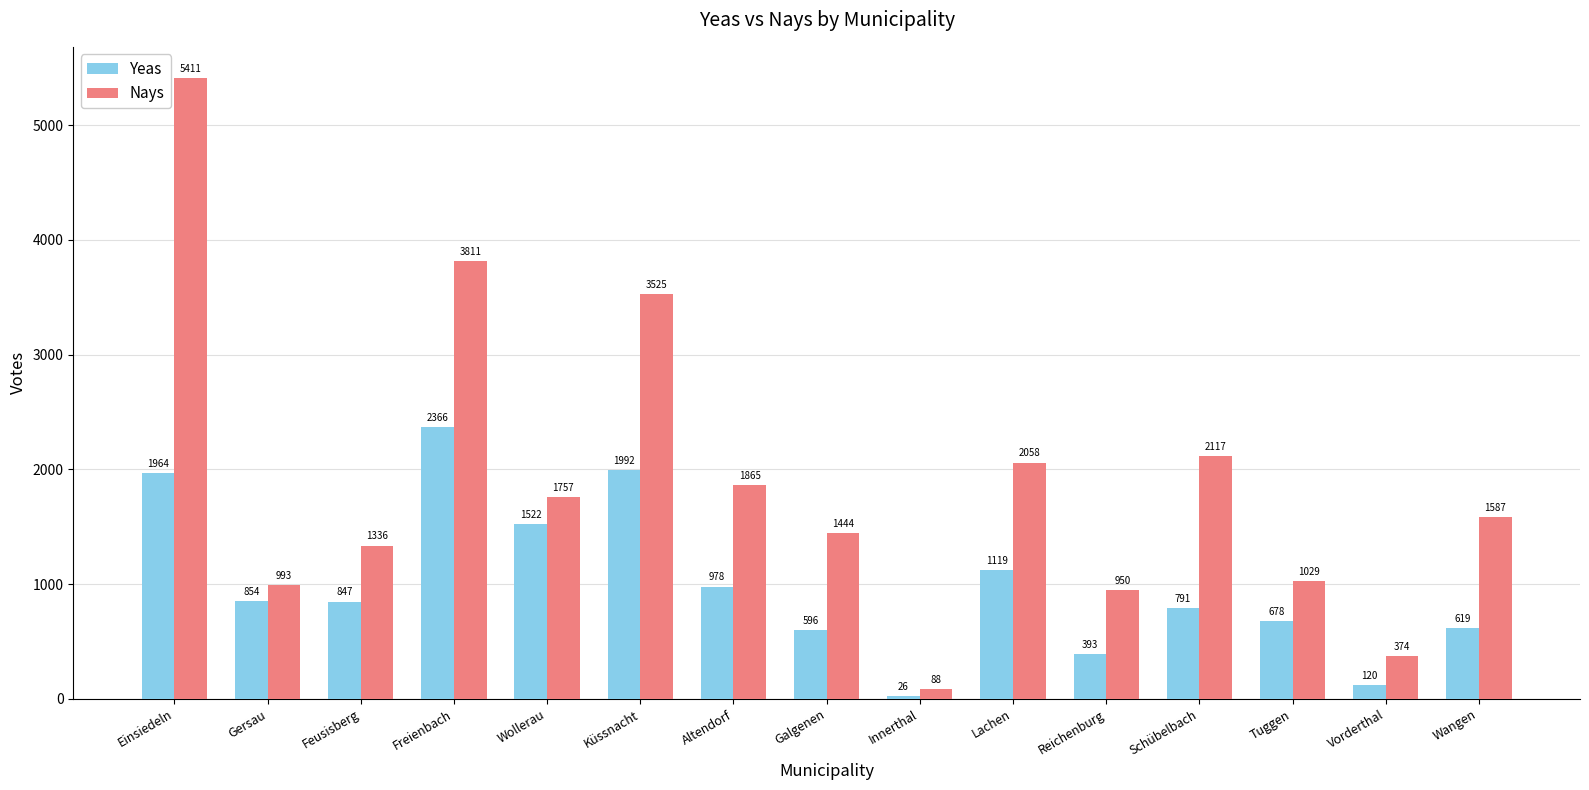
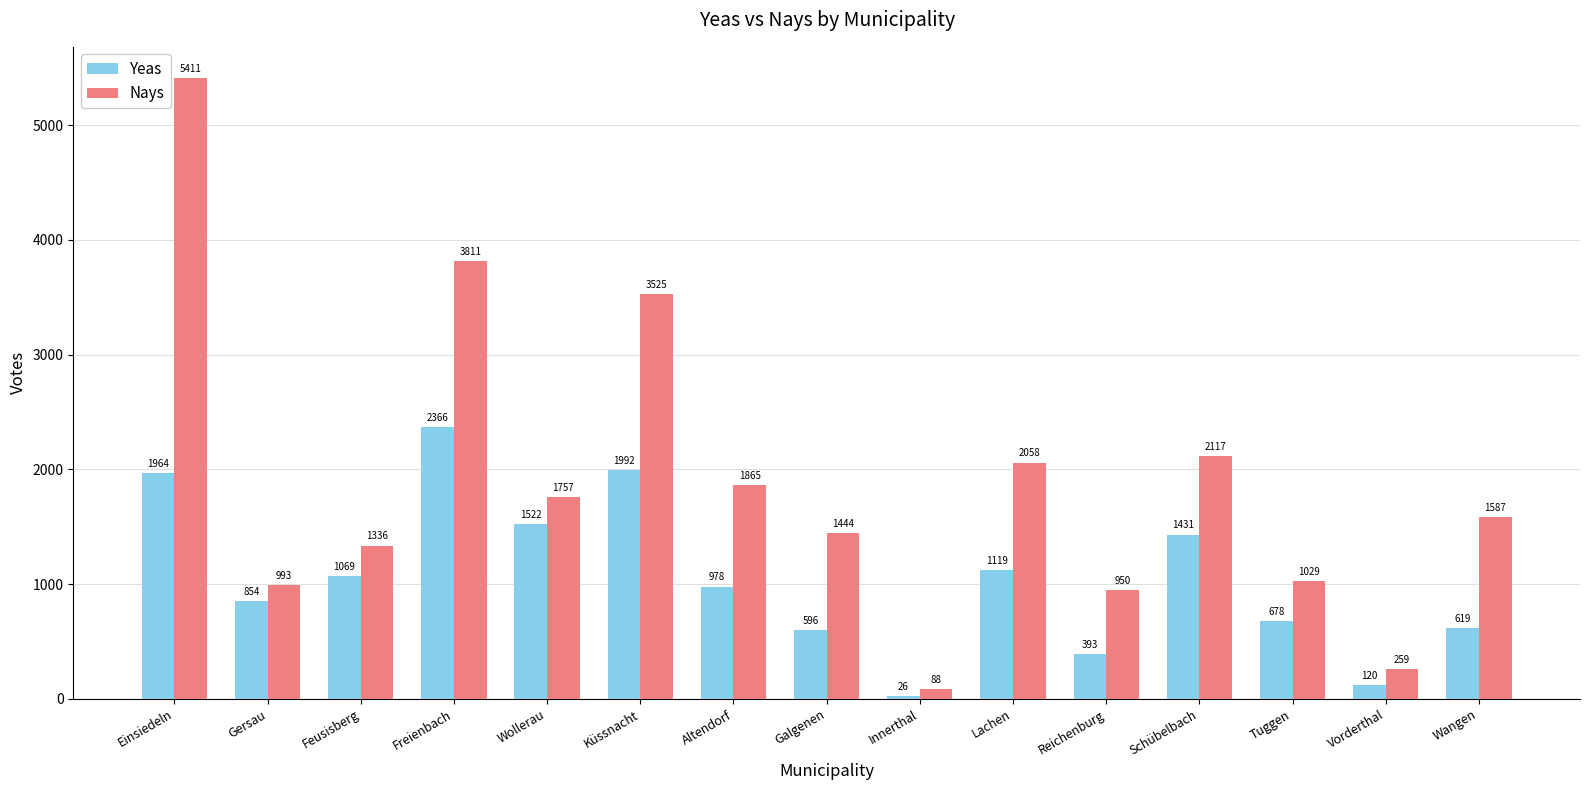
Yeas, Feusisberg: 847 -> 1069
Yeas, Schübelbach: 791 -> 1431
Nays, Vorderthal: 374 -> 259
